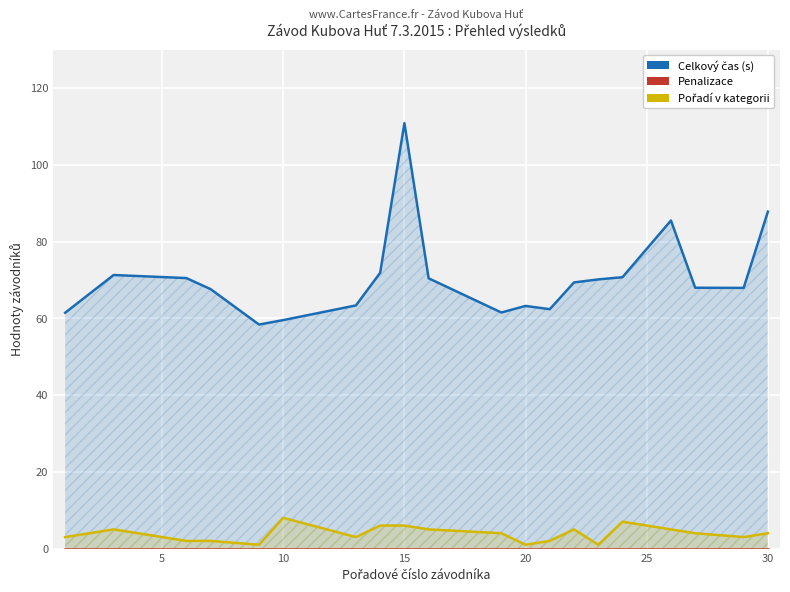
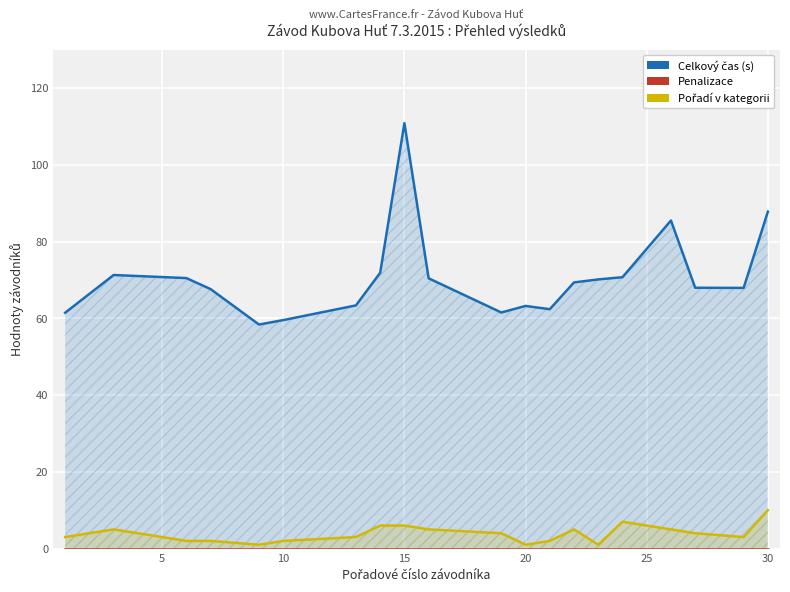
Pořadí v kategorii, 10: 8 -> 2
Pořadí v kategorii, 30: 4 -> 10
